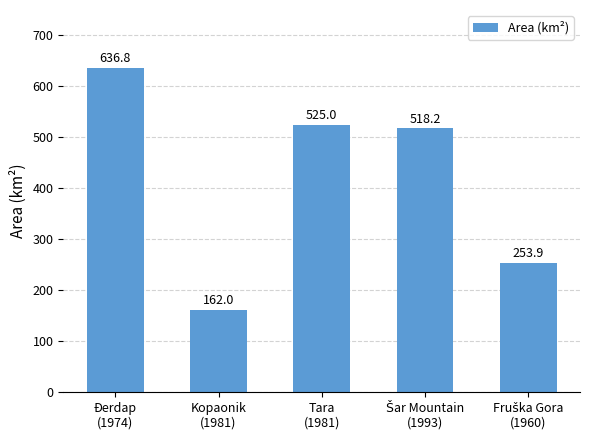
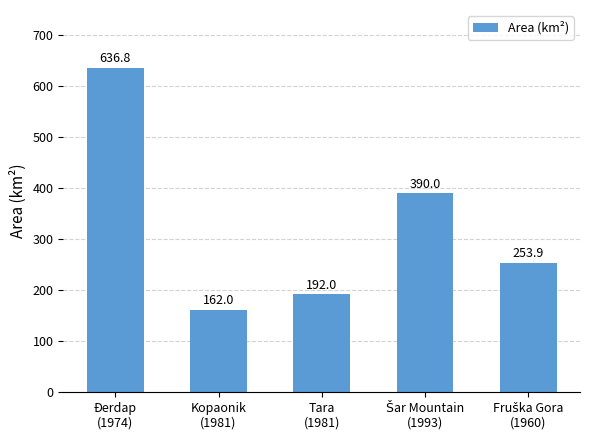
Tara (1981): 525.0 -> 192.0
Šar Mountain (1993): 518.2 -> 390.0
